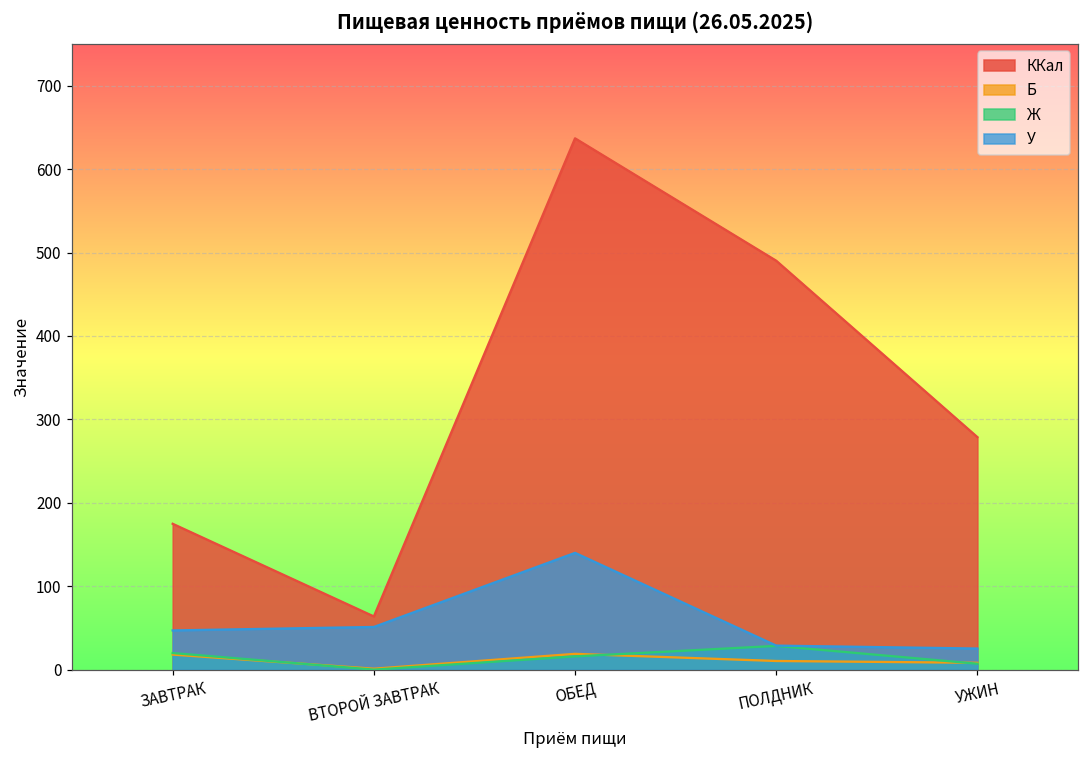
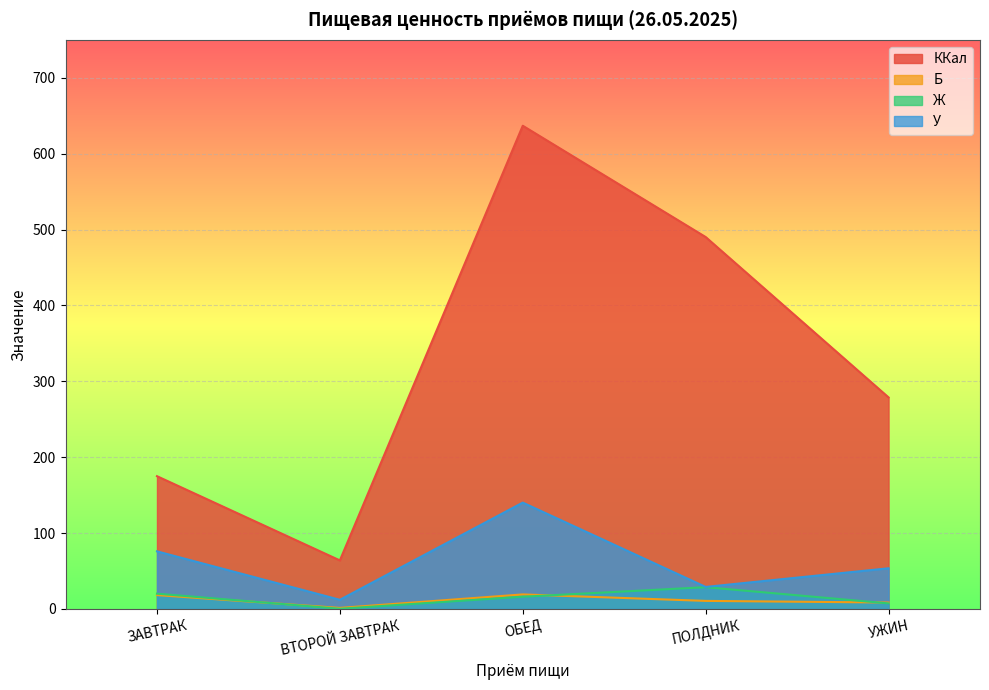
У, ЗАВТРАК: 50 -> 80
У, ВТОРОЙ ЗАВТРАК: 50 -> 10
У, УЖИН: 30 -> 50
